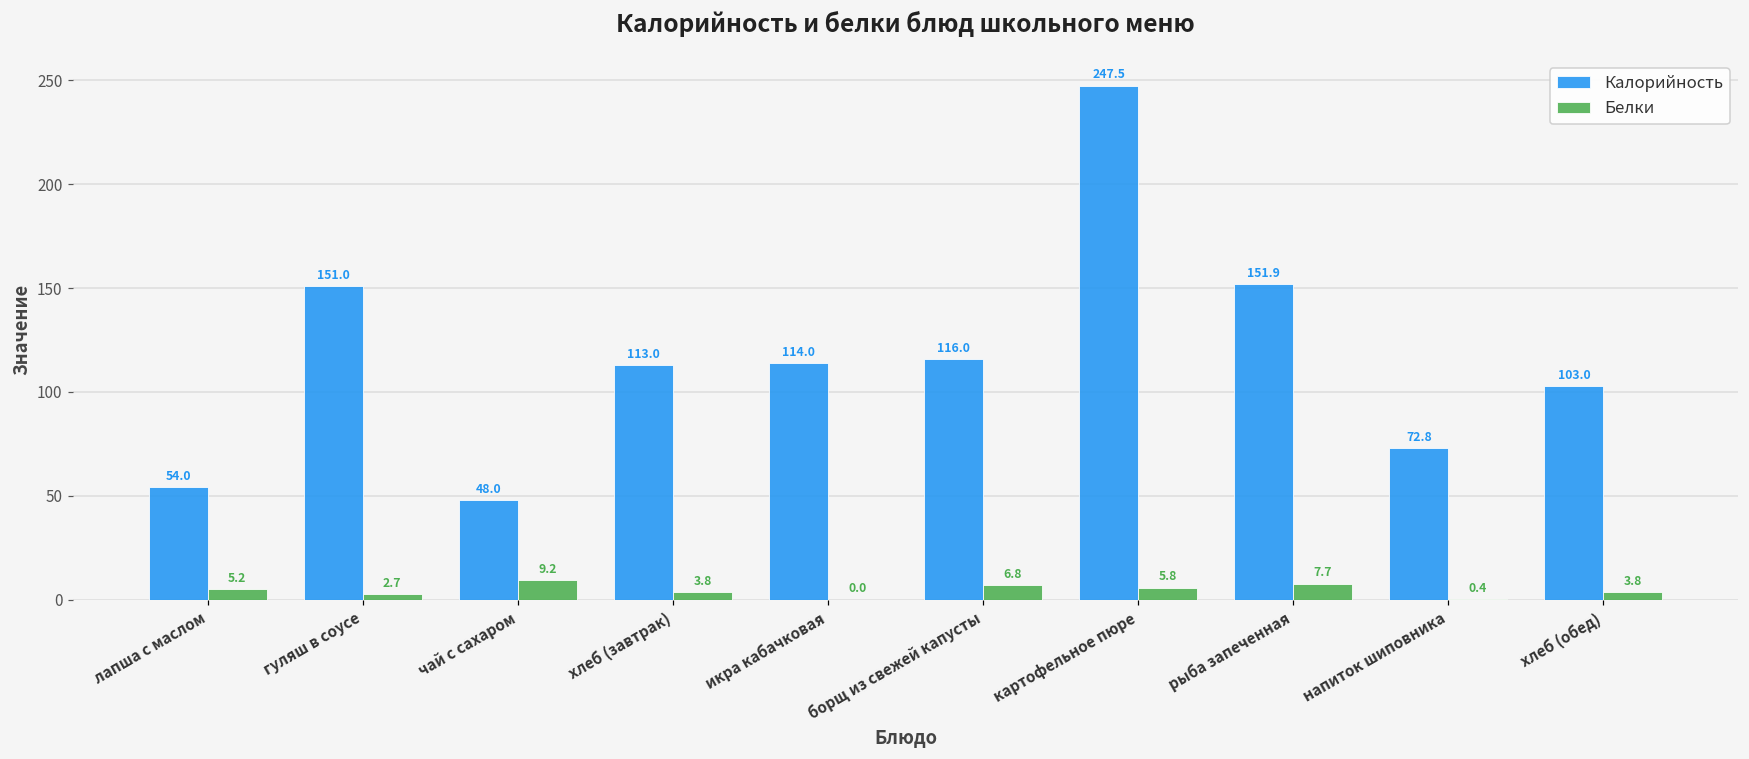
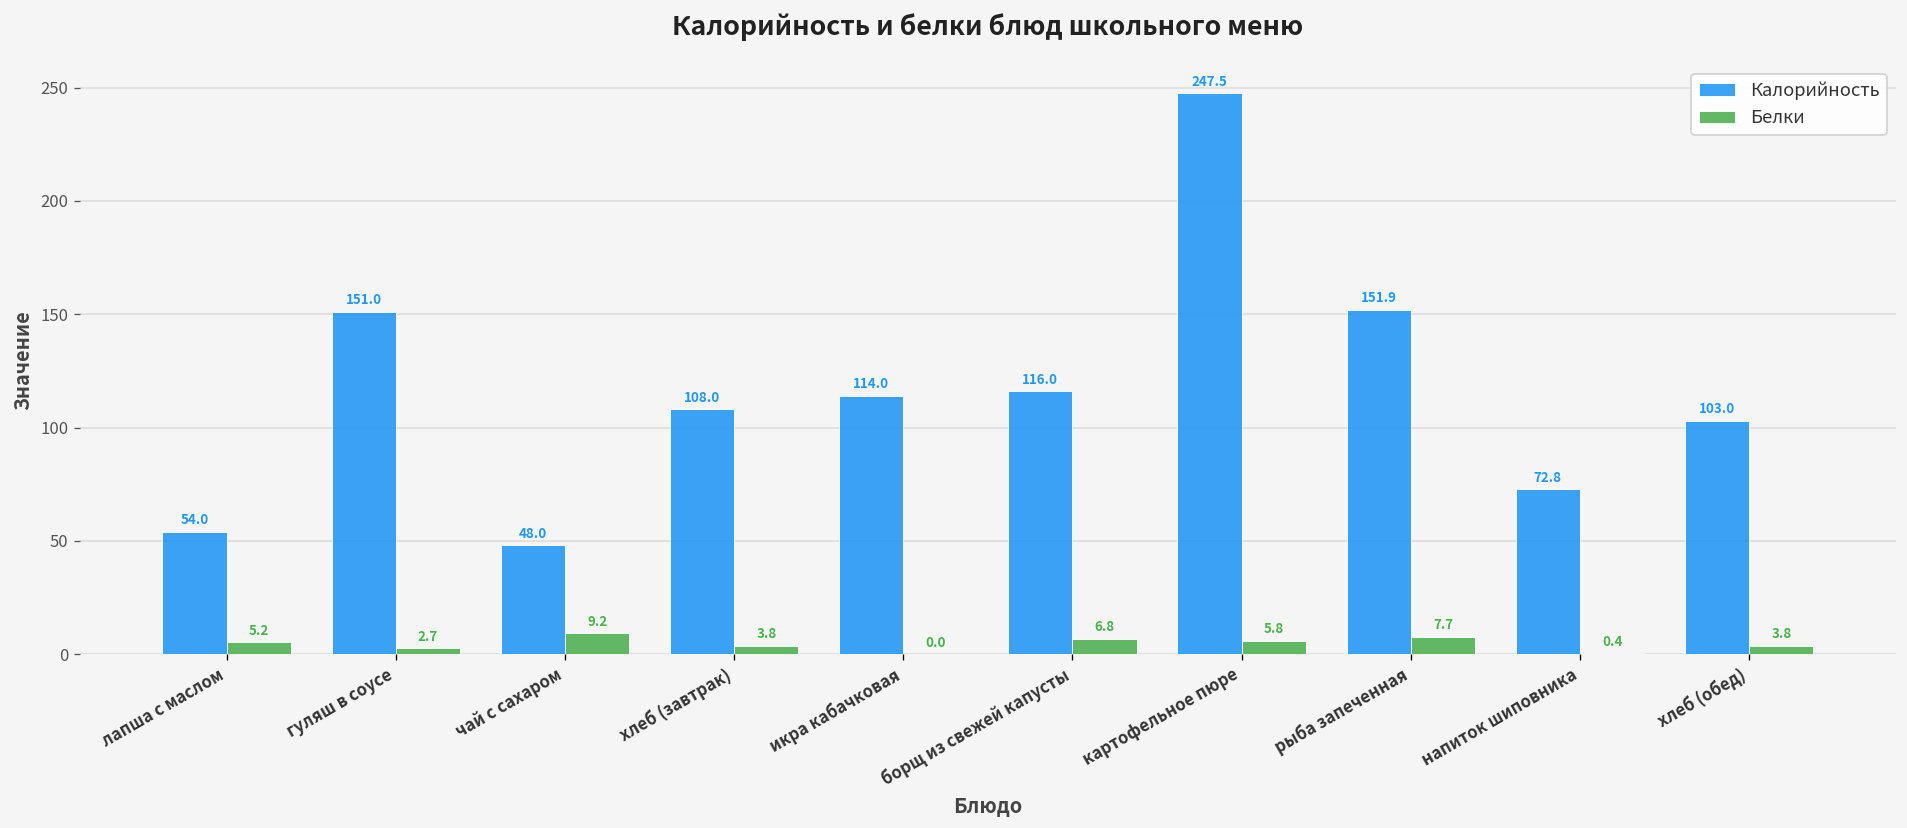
Калорийность, хлеб (завтрак): 113.0 -> 108.0
